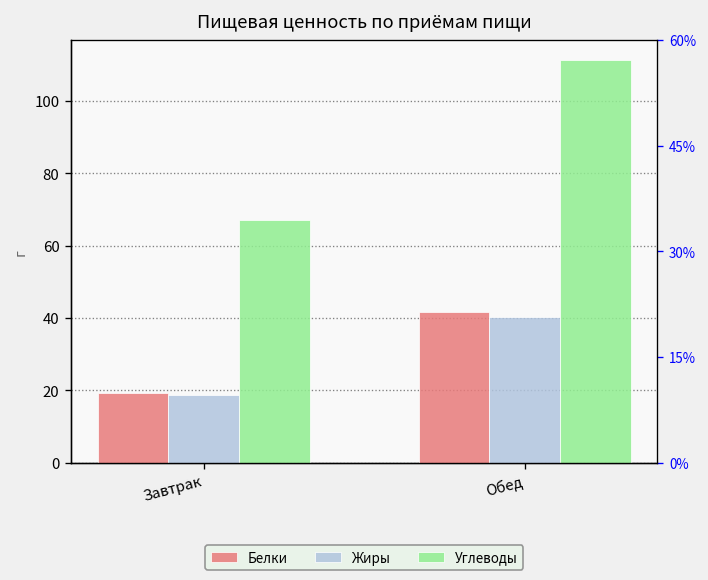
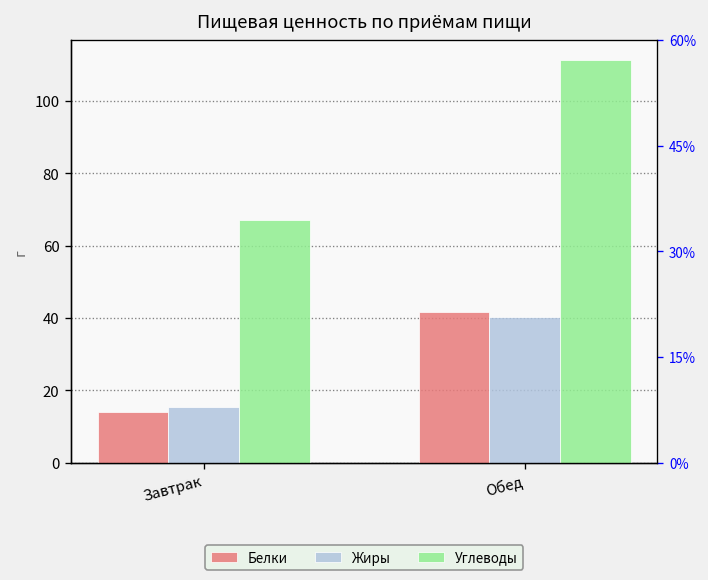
Белки, Завтрак: 19 -> 14
Жиры, Завтрак: 19 -> 15
